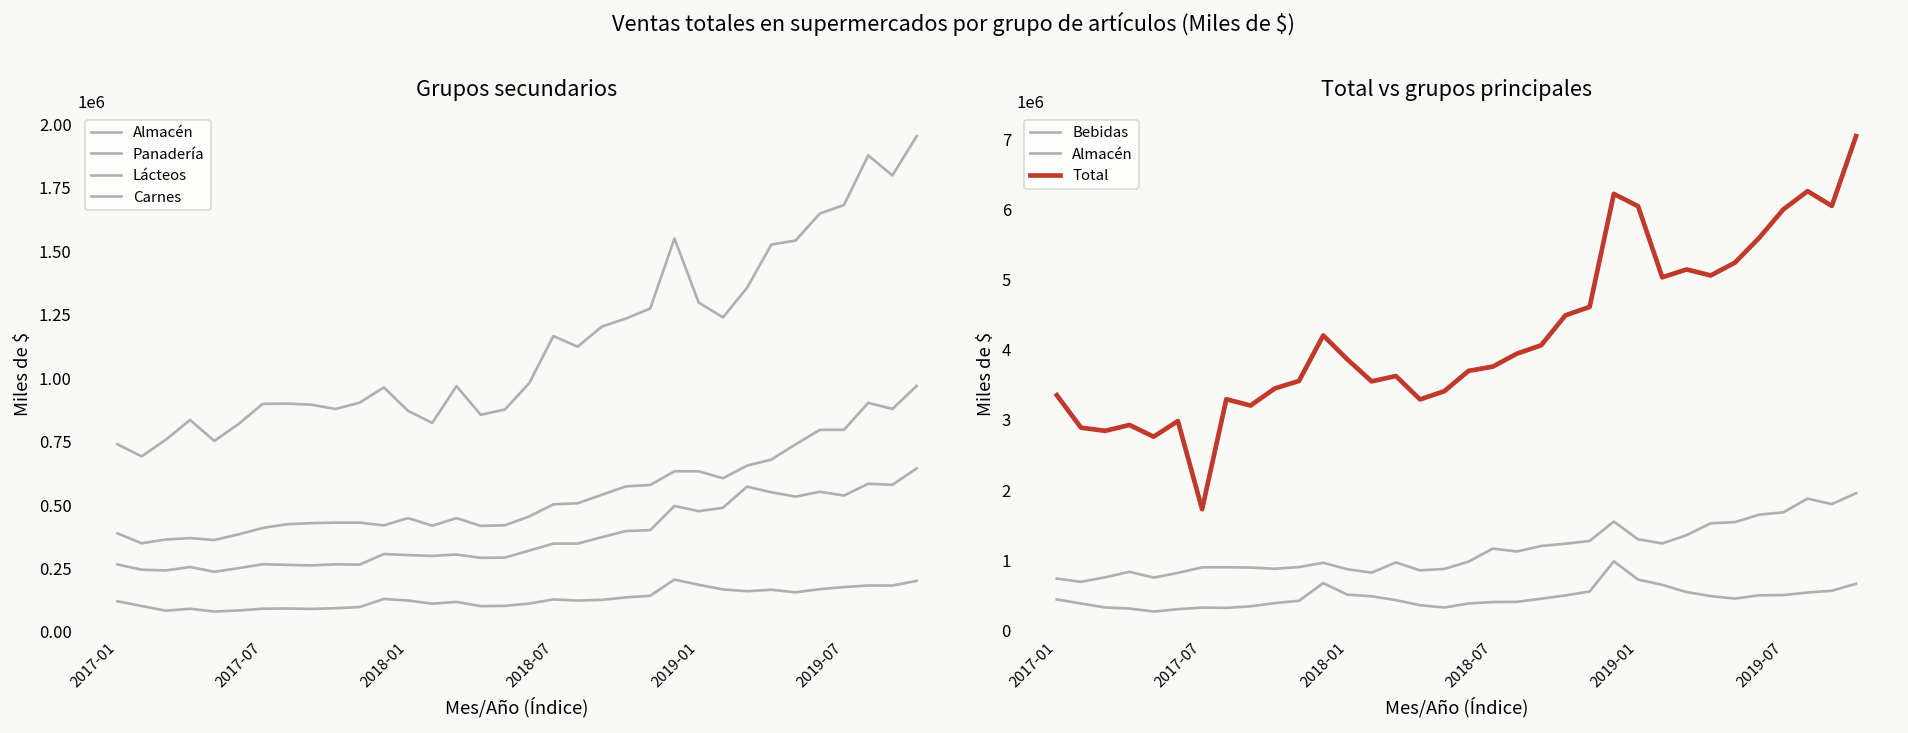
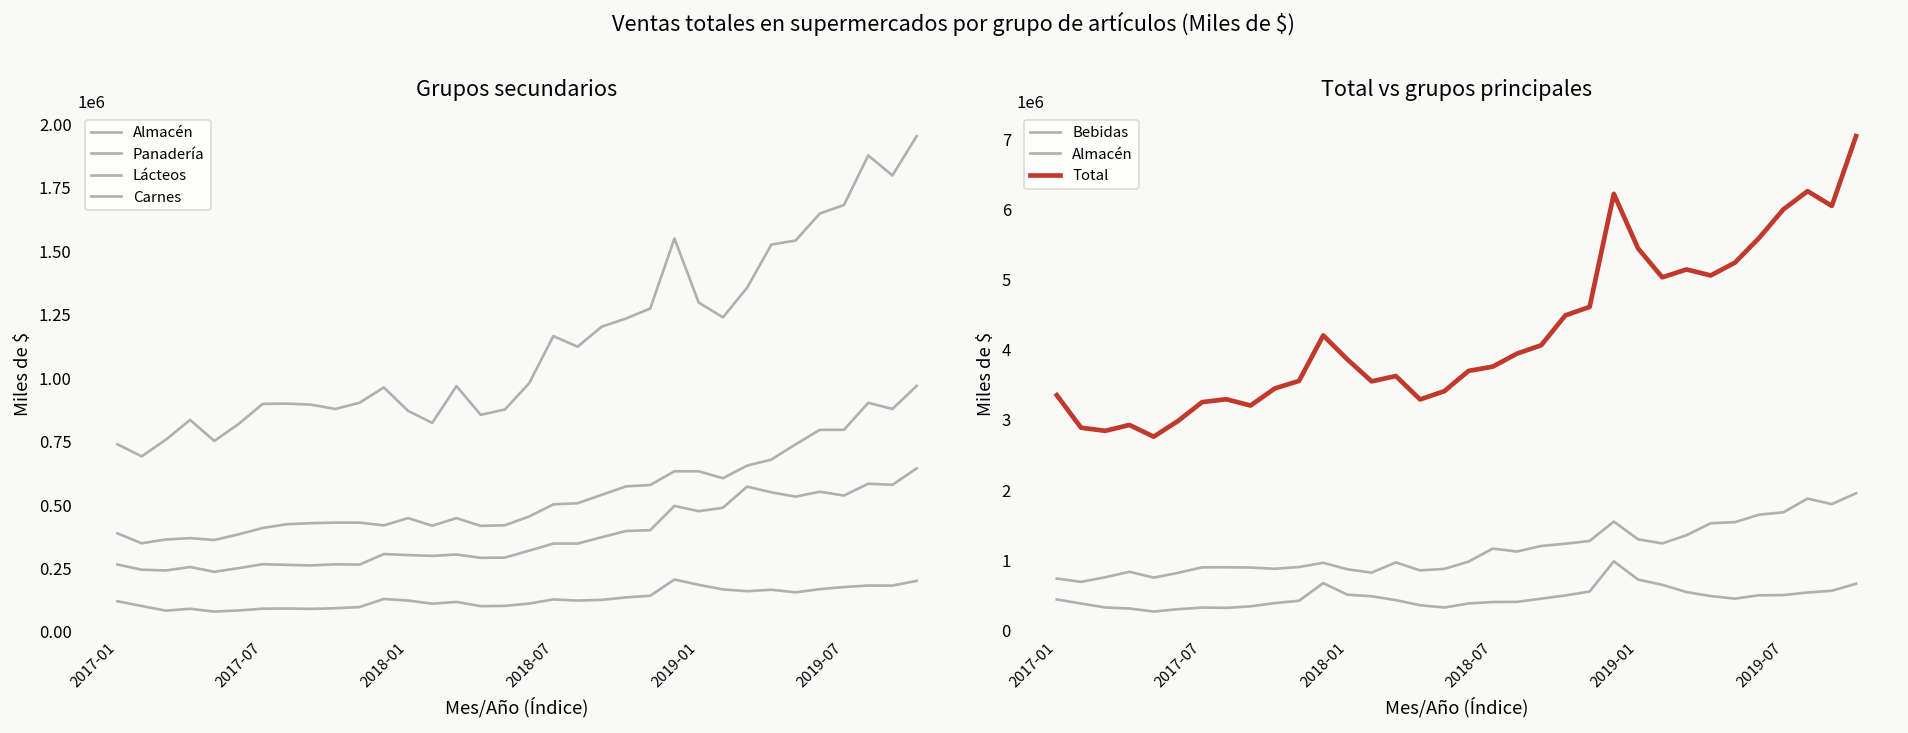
Total vs grupos principales, Total, 2017-07: 1700000 -> 3300000
Total vs grupos principales, Total, 2019-01: 6000000 -> 5400000
